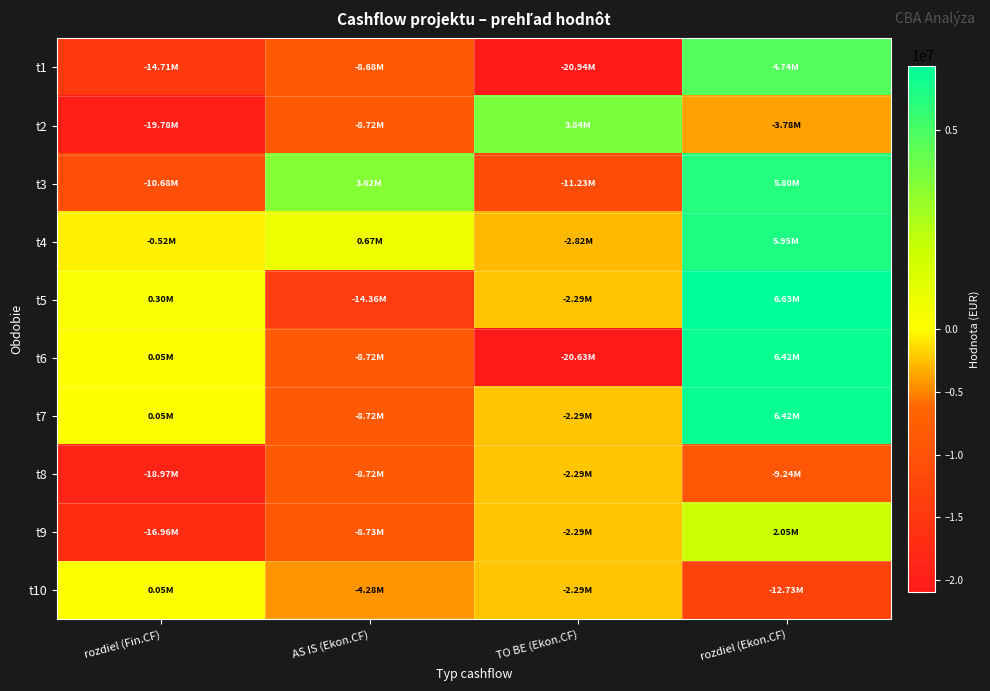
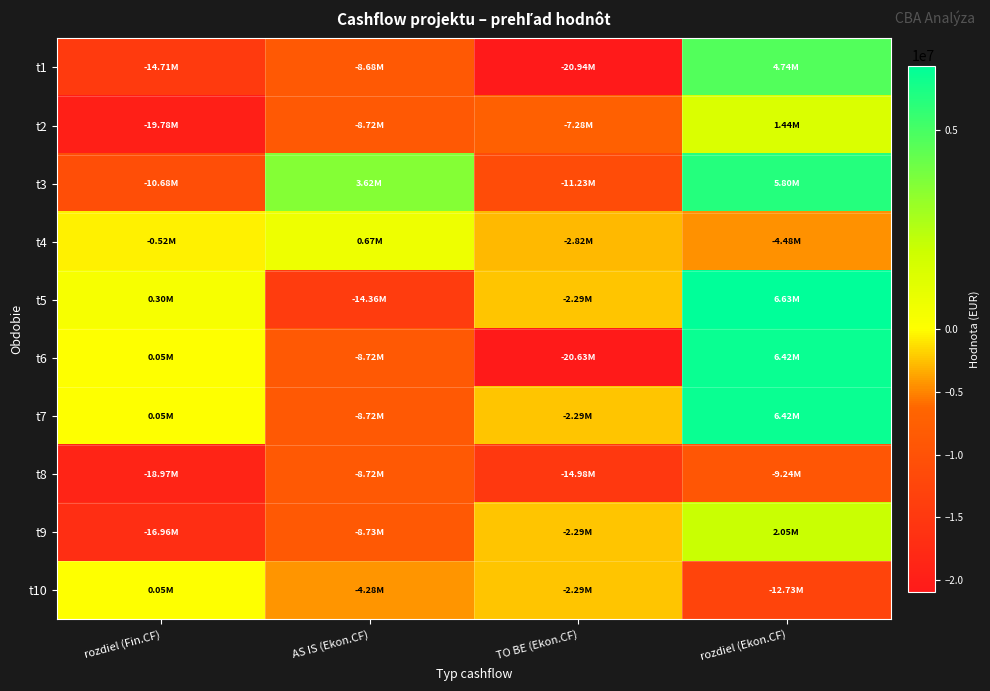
t2, TO BE (Ekon.CF): 3.84M -> -7.28M
t2, rozdiel (Ekon.CF): -3.78M -> 1.44M
t4, rozdiel (Ekon.CF): 5.95M -> -4.48M
t8, TO BE (Ekon.CF): -2.29M -> -14.98M
